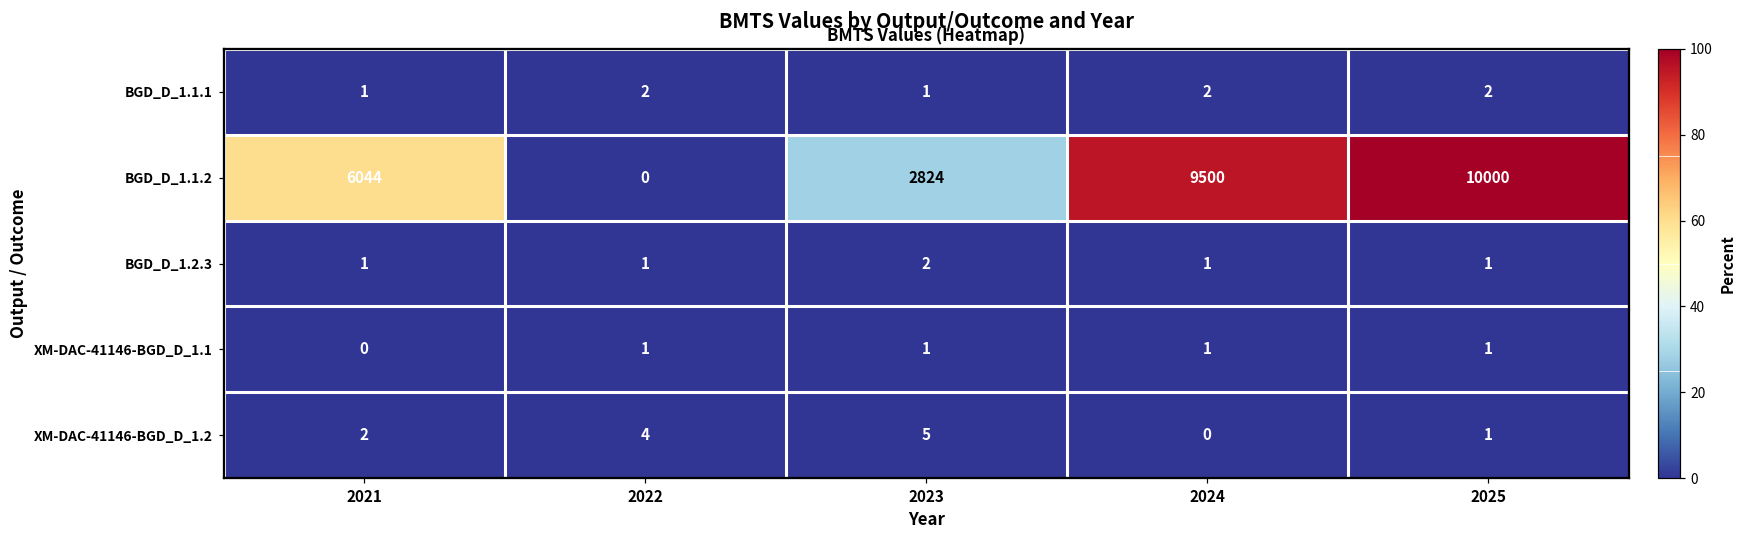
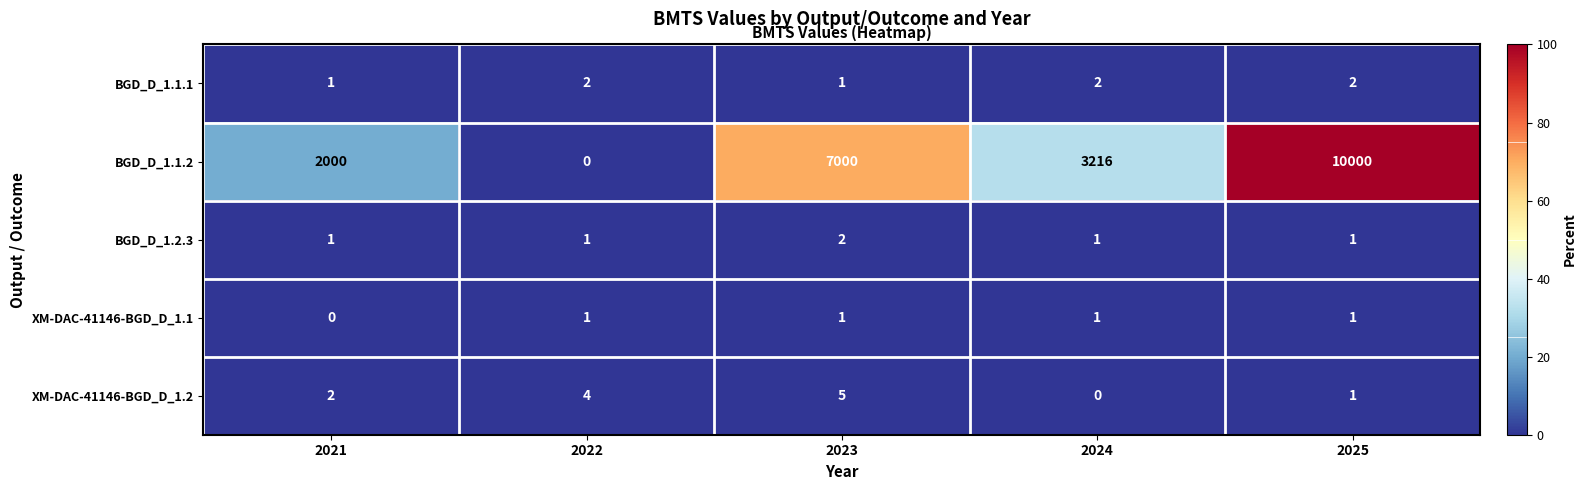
BGD_D_1.1.2, 2021: 6044 -> 2000
BGD_D_1.1.2, 2023: 2824 -> 7000
BGD_D_1.1.2, 2024: 9500 -> 3216
